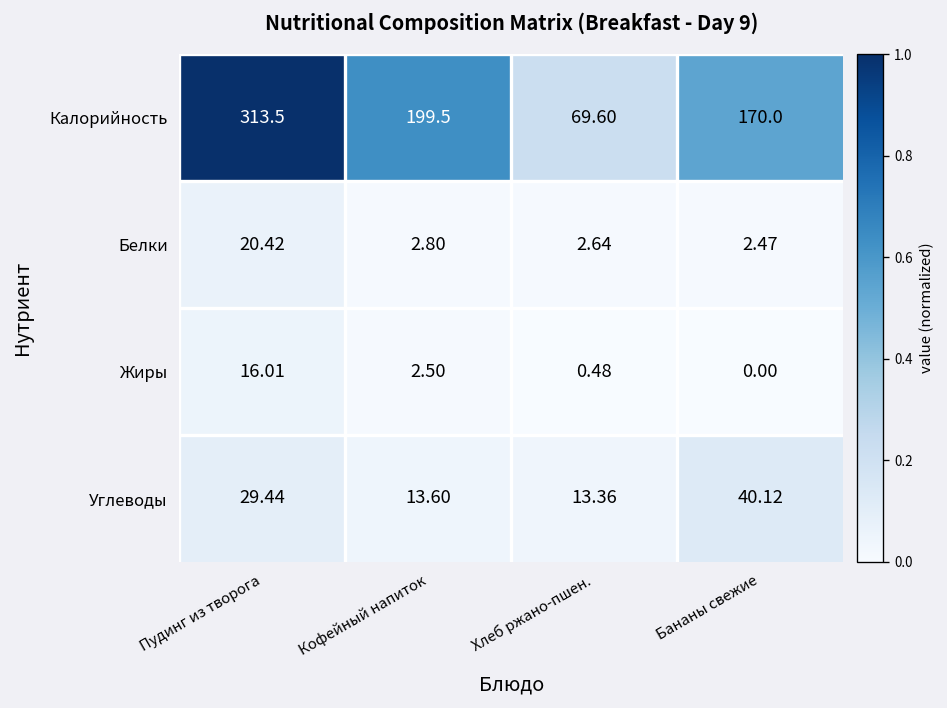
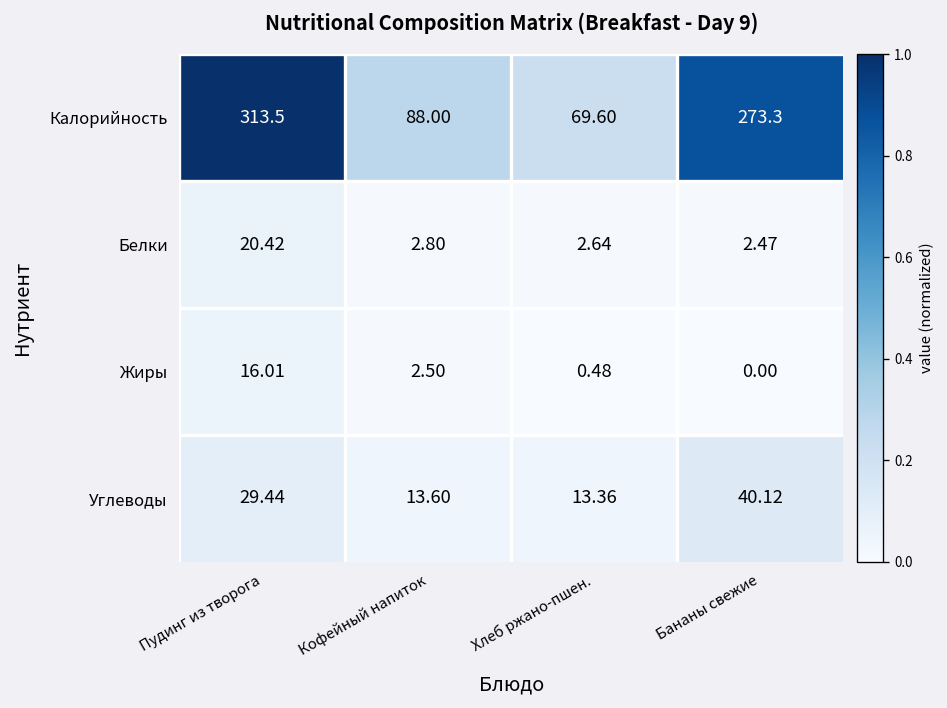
Калорийность, Кофейный напиток: 199.5 -> 88.00
Калорийность, Бананы свежие: 170.0 -> 273.3
